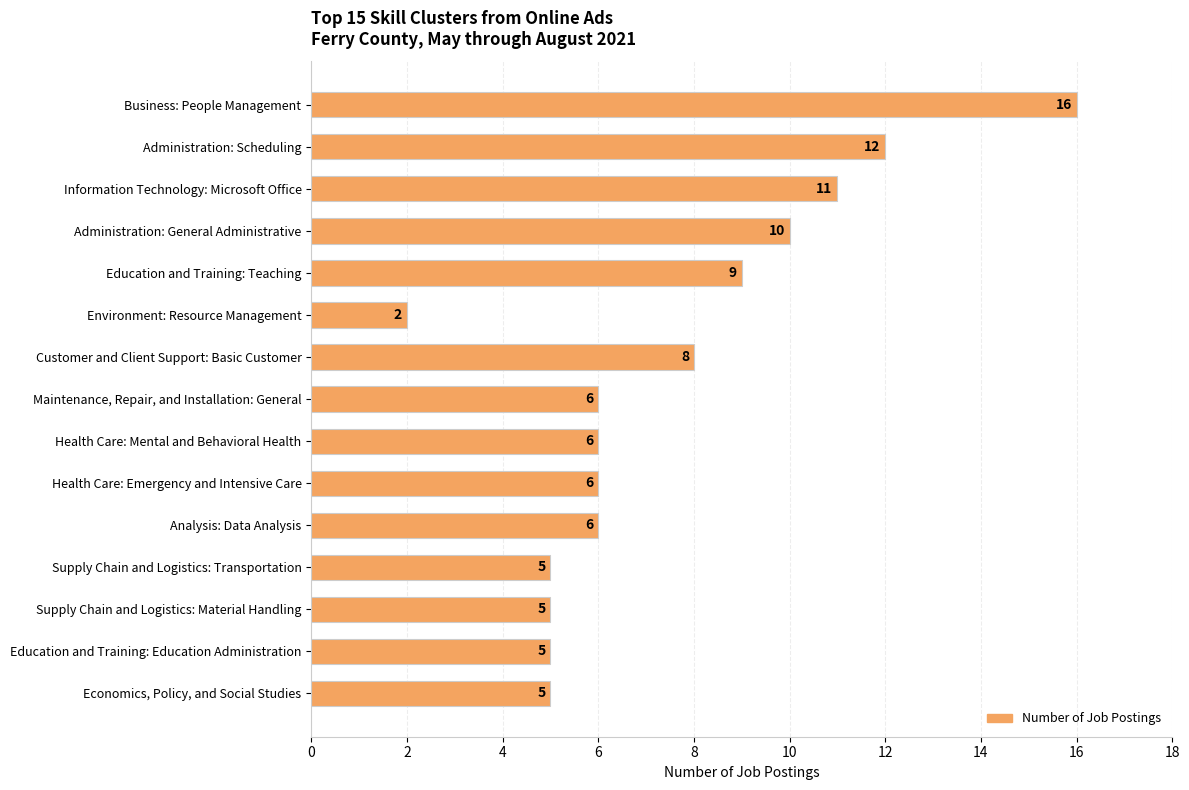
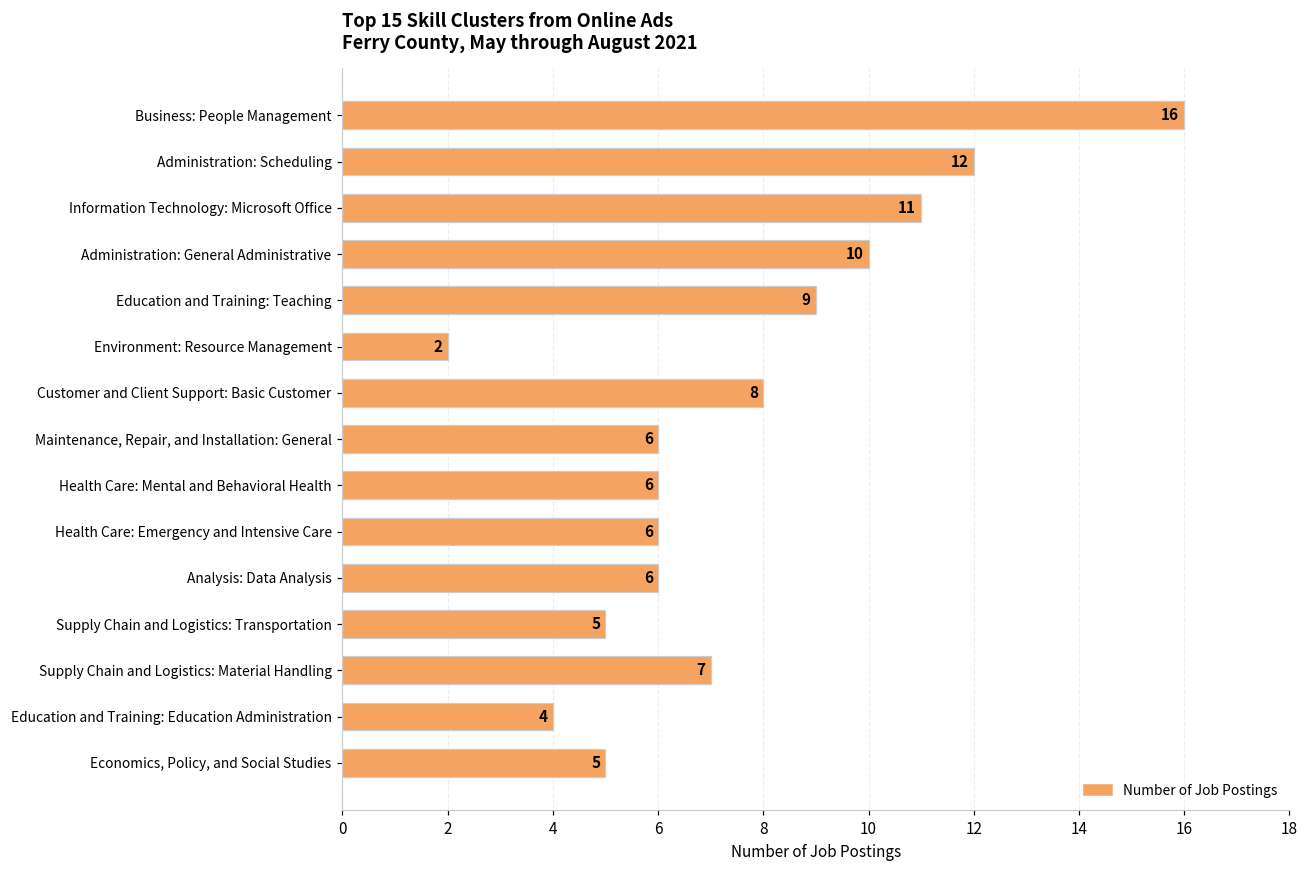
Supply Chain and Logistics: Material Handling: 5 -> 7
Education and Training: Education Administration: 5 -> 4
